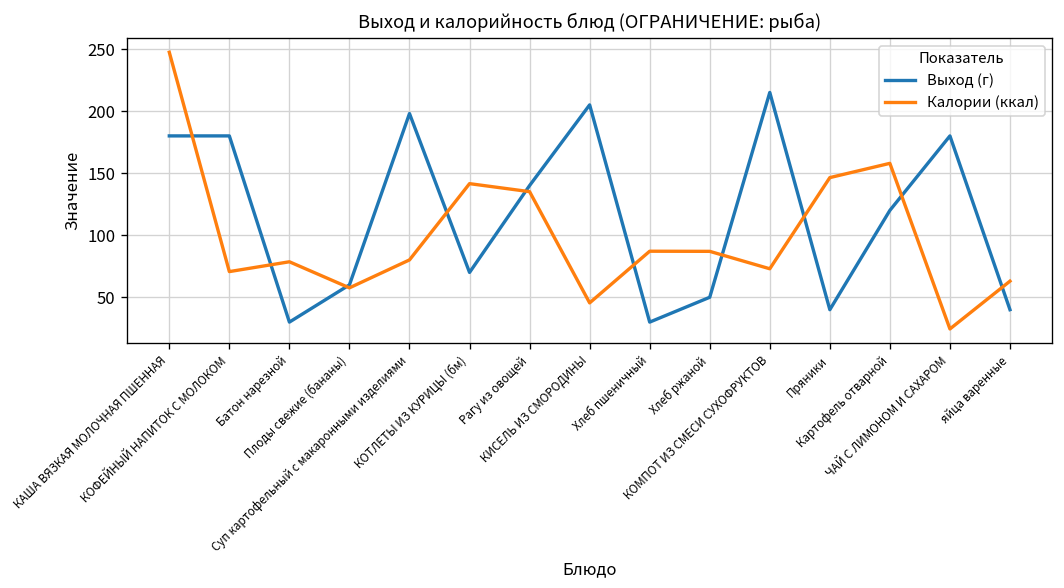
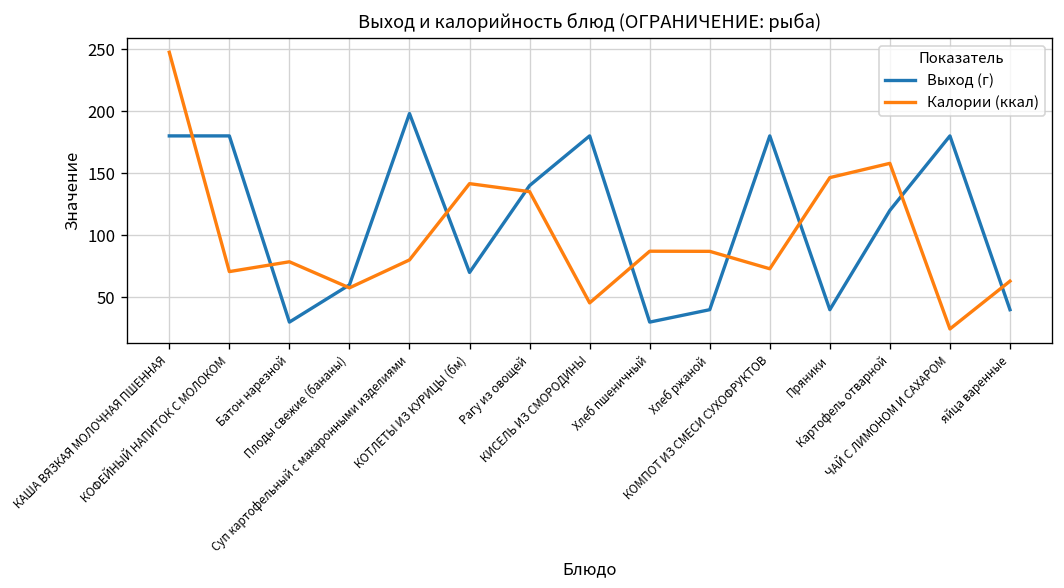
Выход (г), КИСЕЛЬ ИЗ СМОРОДИНЫ: 205 -> 180
Выход (г), Хлеб ржаной: 50 -> 40
Выход (г), КОМПОТ ИЗ СМЕСИ СУХОФРУКТОВ: 215 -> 180
